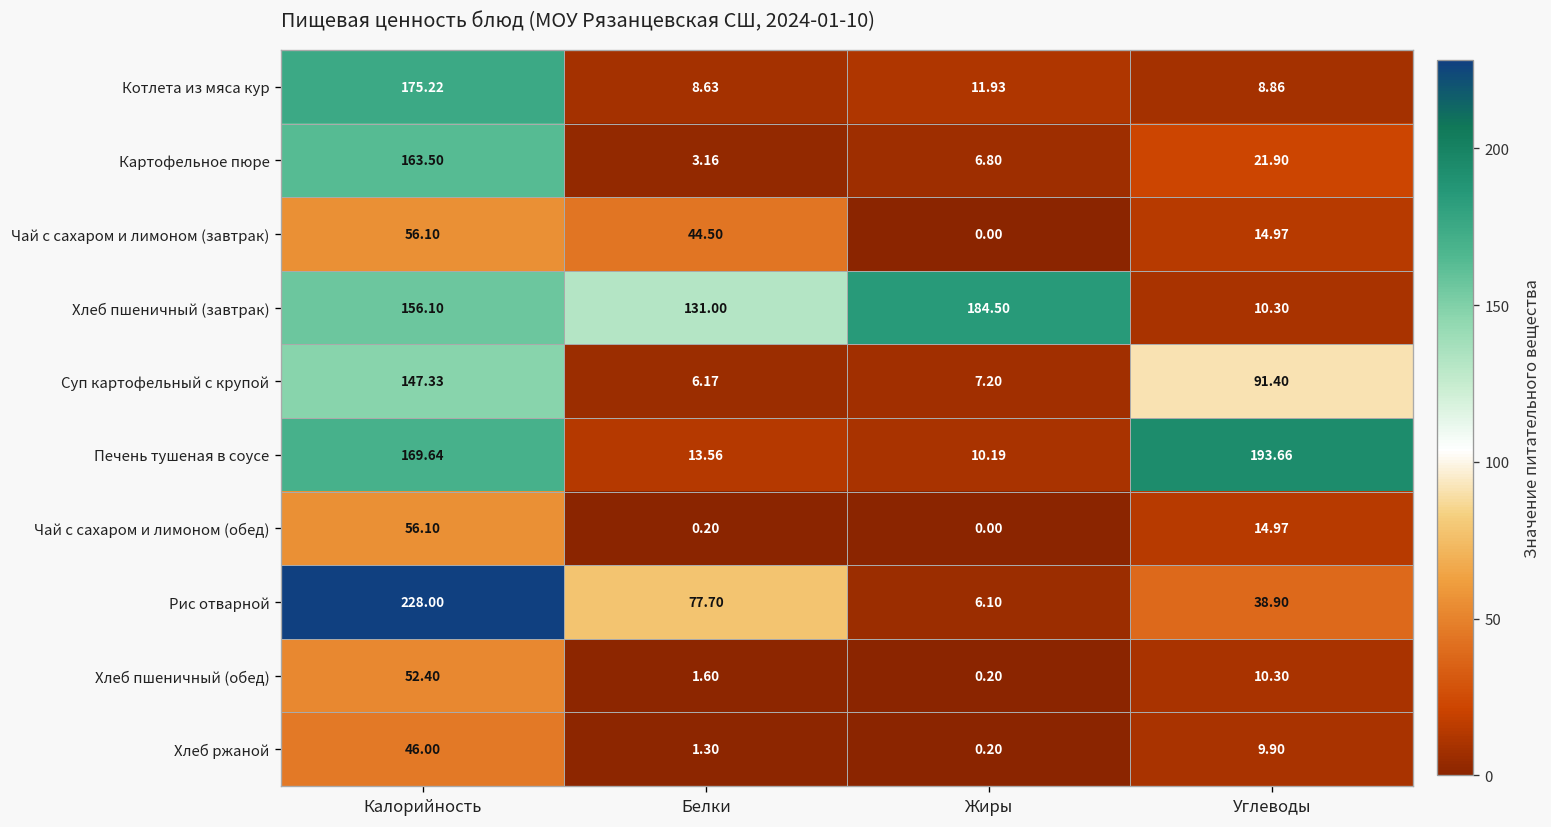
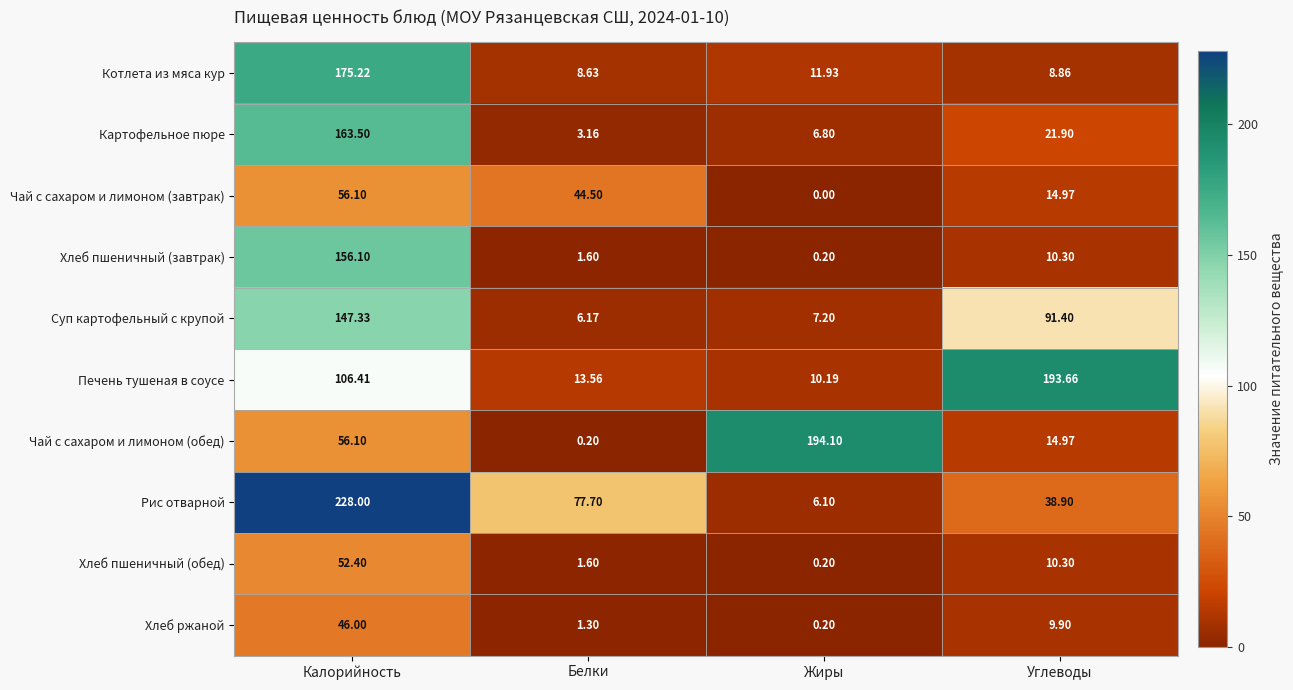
Хлеб пшеничный (завтрак), Белки: 131.00 -> 1.60
Хлеб пшеничный (завтрак), Жиры: 184.50 -> 0.20
Печень тушеная в соусе, Калорийность: 169.64 -> 106.41
Чай с сахаром и лимоном (обед), Жиры: 0.00 -> 194.10
